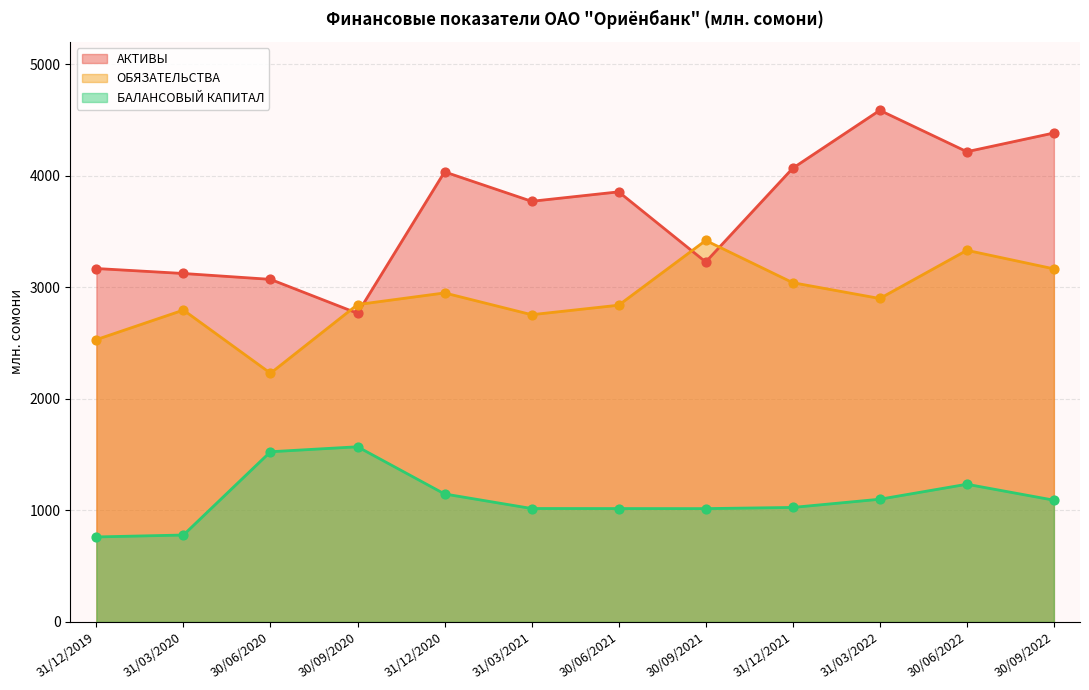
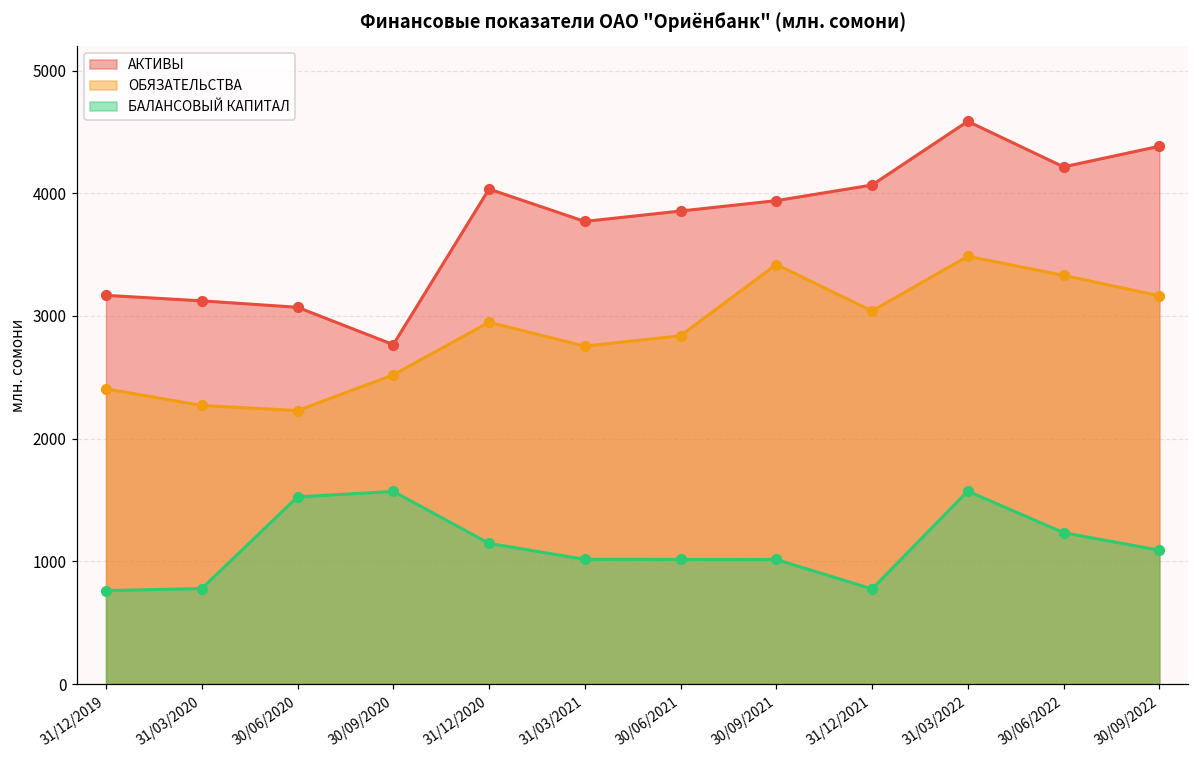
ОБЯЗАТЕЛЬСТВА, 31/12/2019: 2530 -> 2410
ОБЯЗАТЕЛЬСТВА, 31/03/2020: 2800 -> 2270
ОБЯЗАТЕЛЬСТВА, 30/09/2020: 2840 -> 2520
АКТИВЫ, 30/09/2021: 3230 -> 3940
БАЛАНСОВЫЙ КАПИТАЛ, 31/12/2021: 1030 -> 780
ОБЯЗАТЕЛЬСТВА, 31/03/2022: 2900 -> 3490
БАЛАНСОВЫЙ КАПИТАЛ, 31/03/2022: 1100 -> 1570
